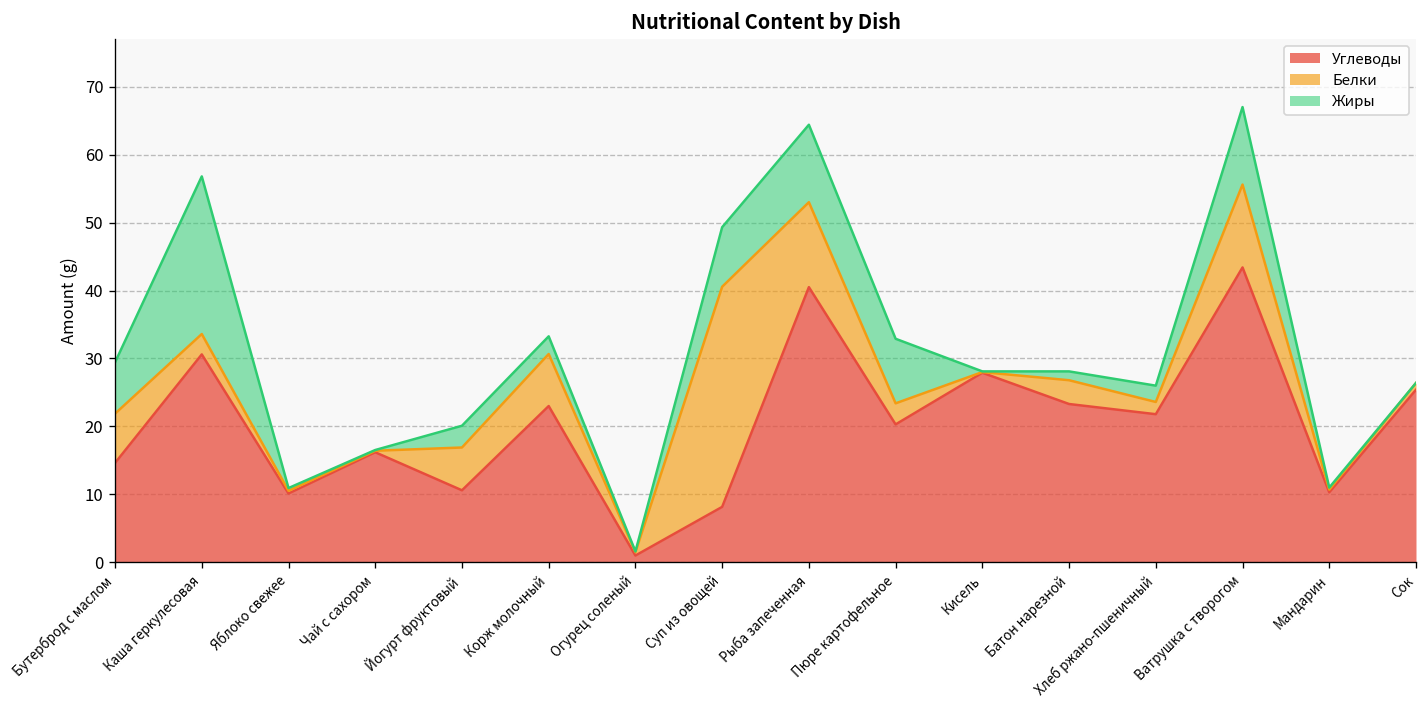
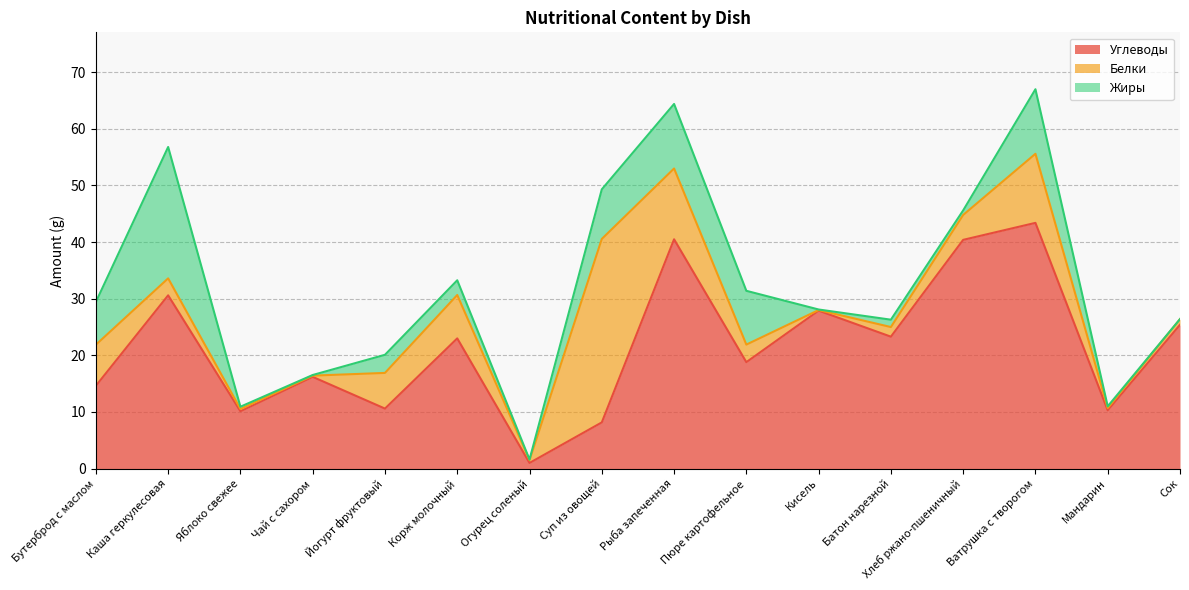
Углеводы, Пюре картофельное: 20 -> 19
Белки, Батон нарезной: 4 -> 2
Углеводы, Хлеб ржано-пшеничный: 22 -> 40
Белки, Хлеб ржано-пшеничный: 2 -> 4
Жиры, Хлеб ржано-пшеничный: 2 -> 1
